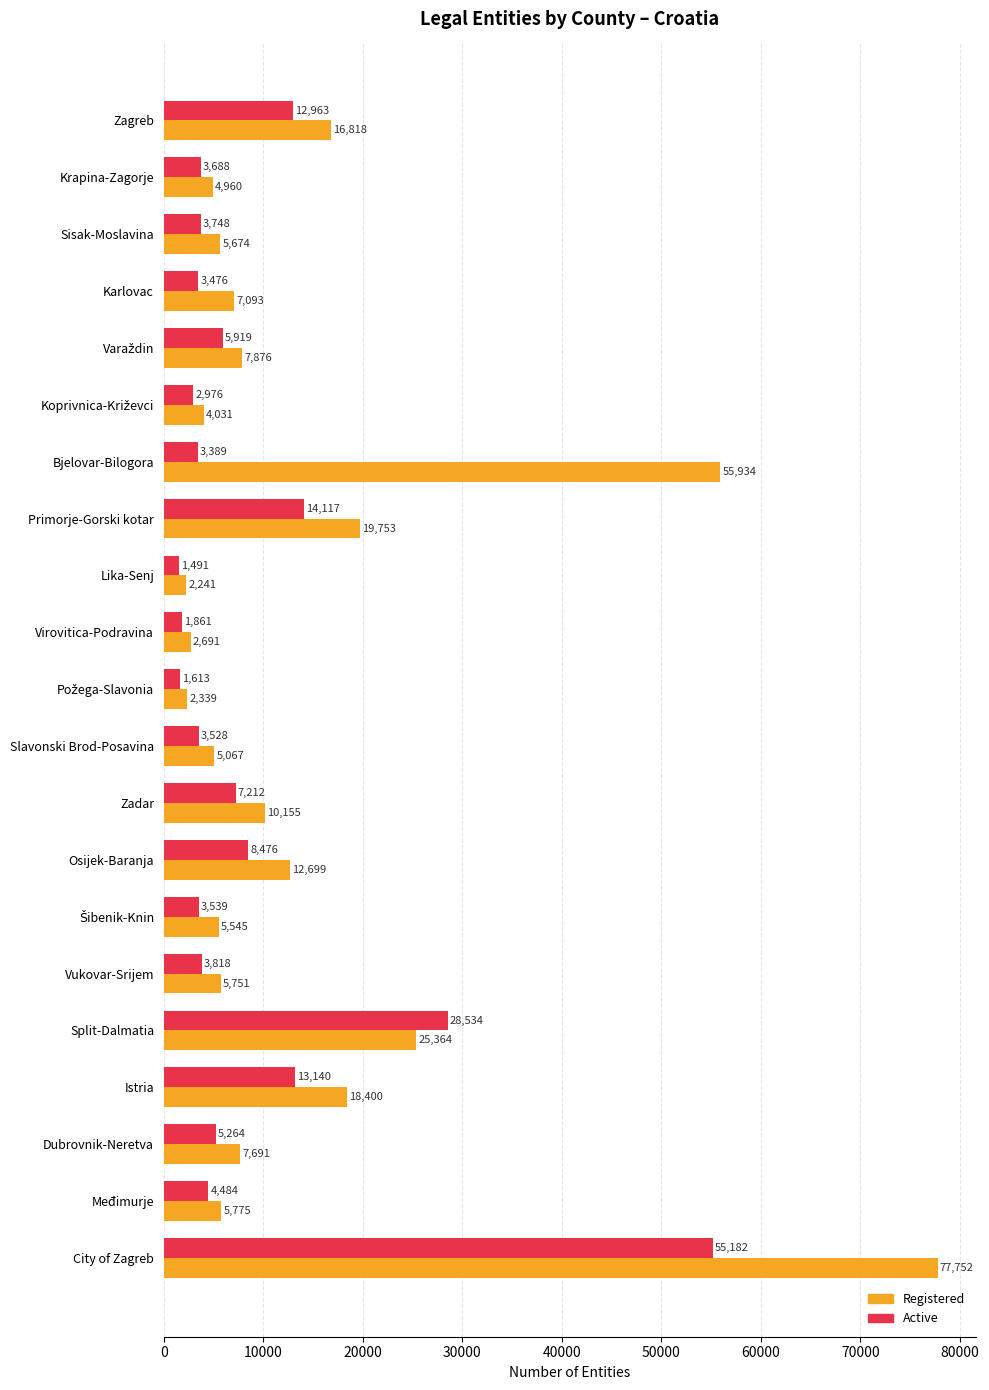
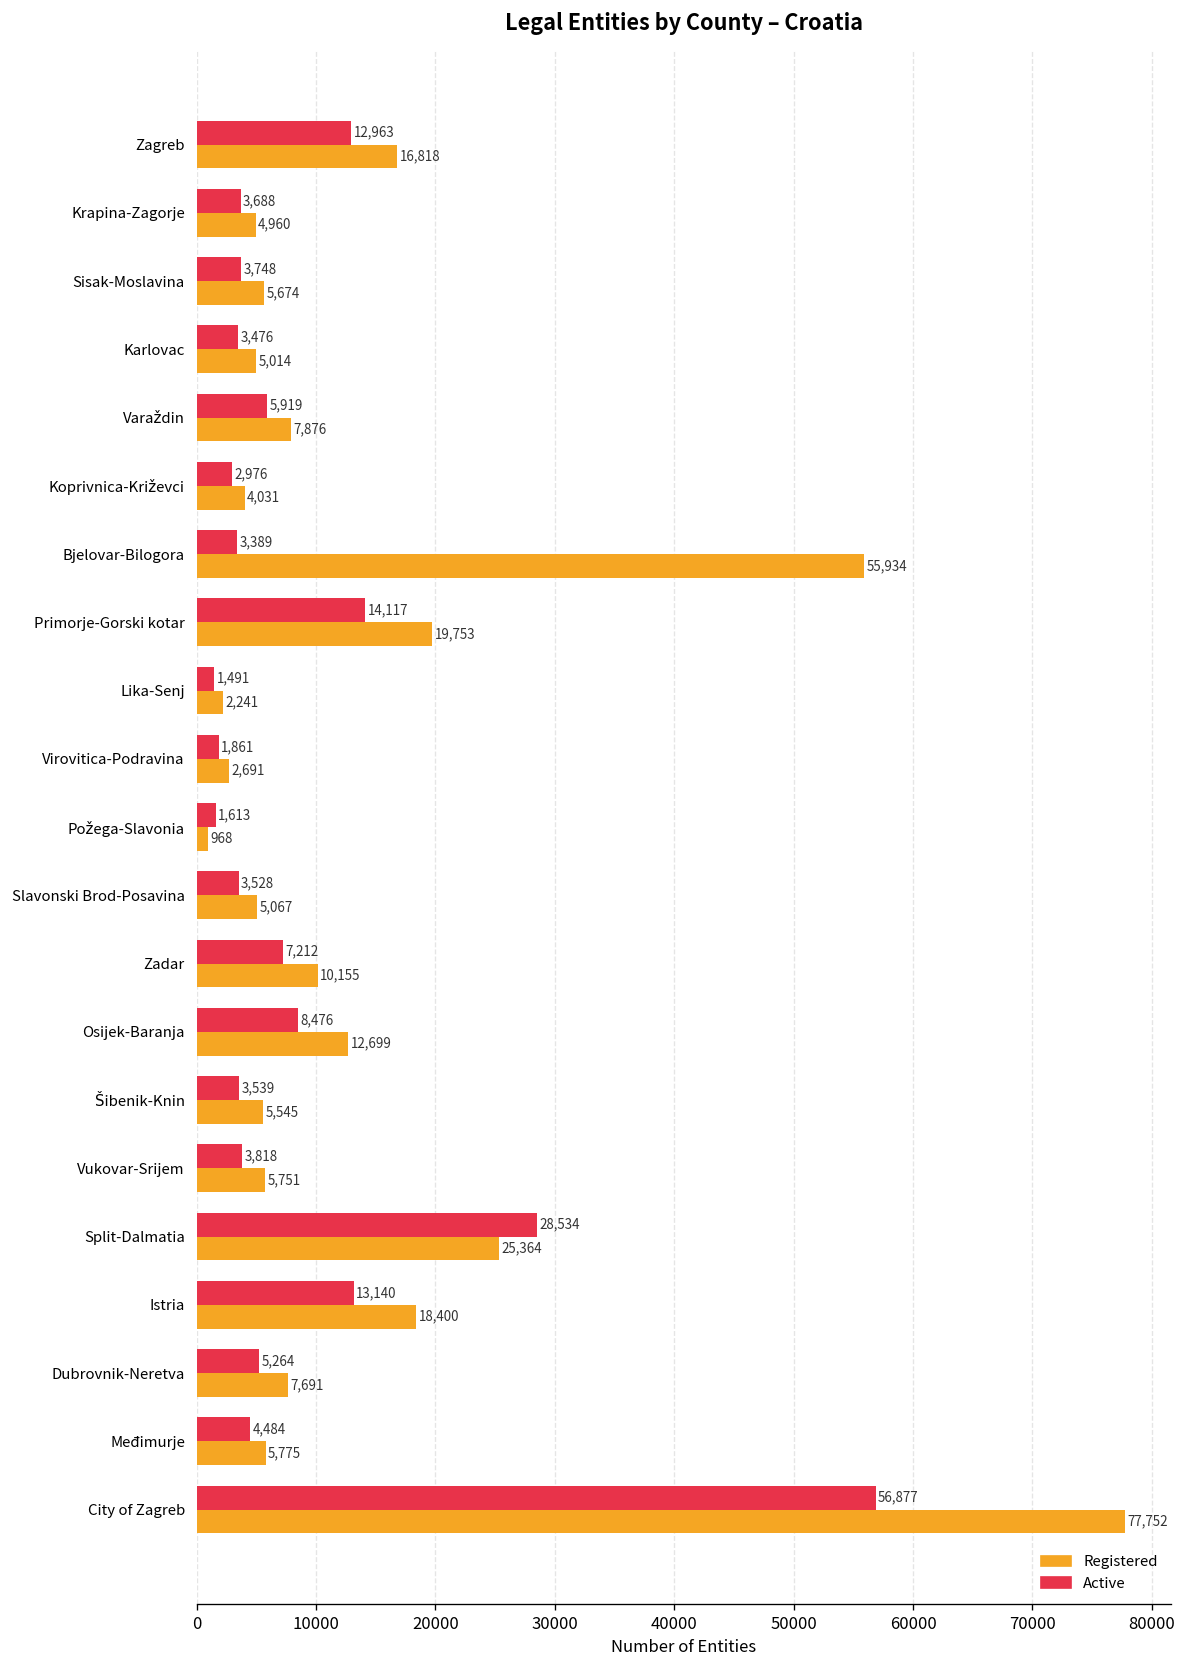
Registered, Karlovac: 7,093 -> 5,014
Registered, Požega-Slavonia: 2,339 -> 968
Active, City of Zagreb: 55,182 -> 56,877
